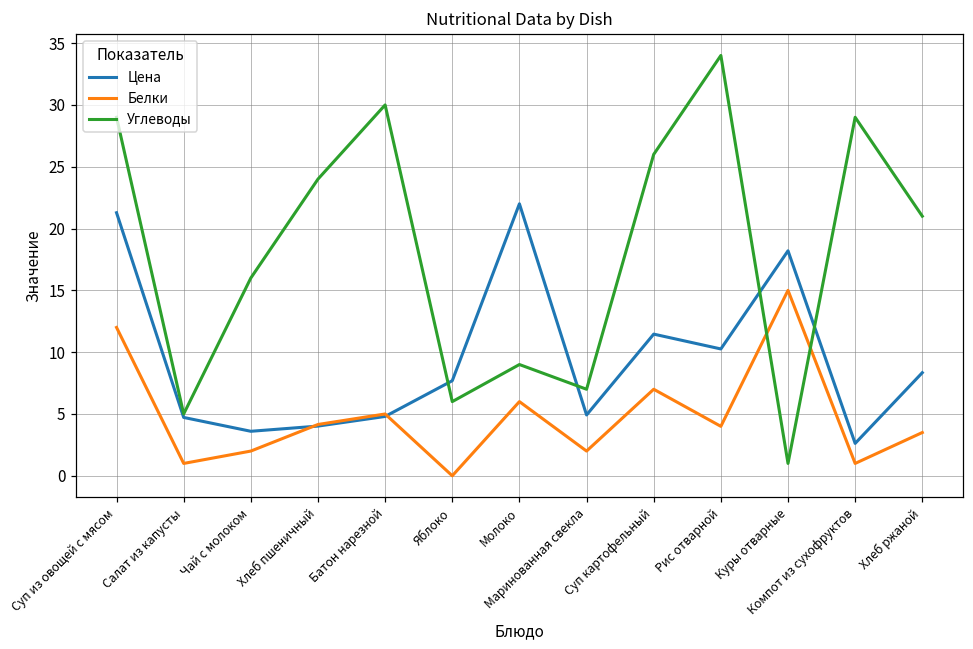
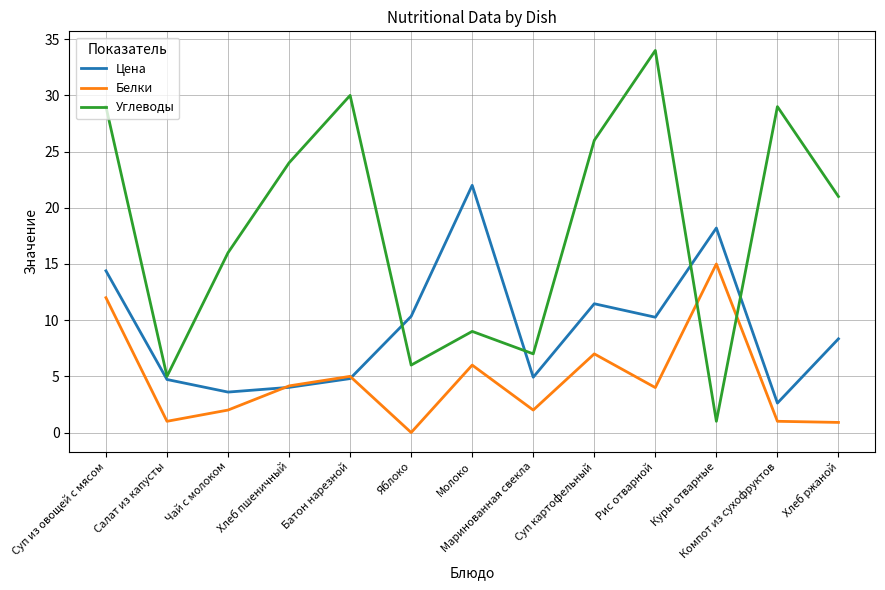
Цена, Суп из овощей с мясом: 21.3 -> 14.4
Цена, Яблоко: 7.7 -> 10.3
Белки, Хлеб ржаной: 3.5 -> 0.9
